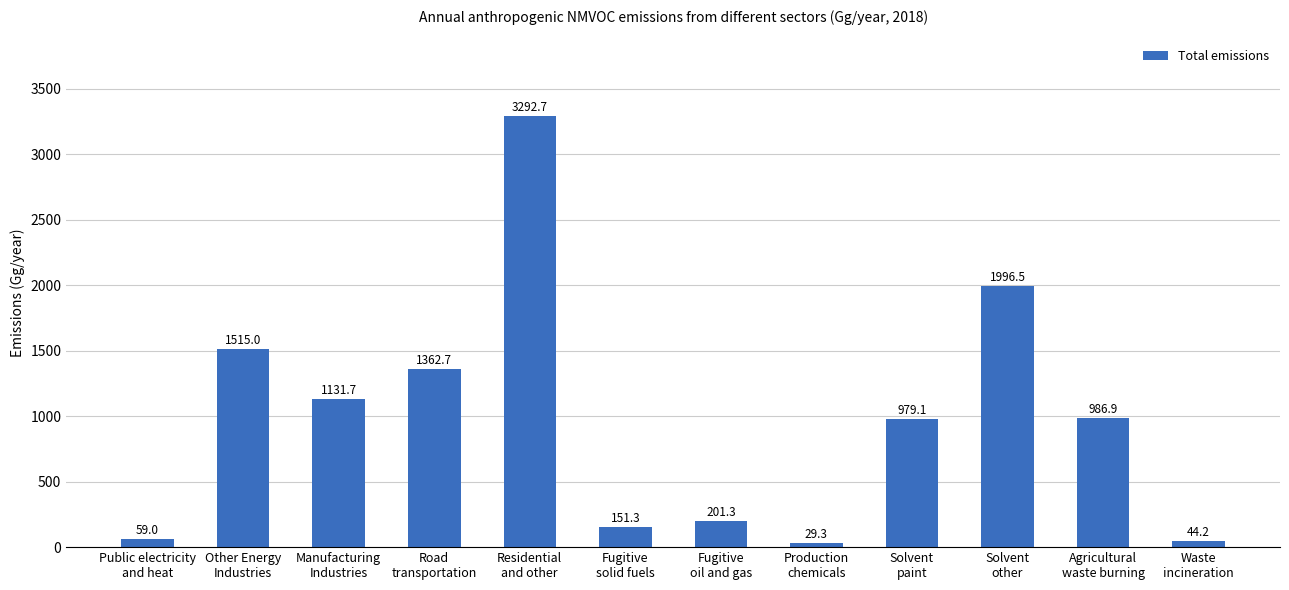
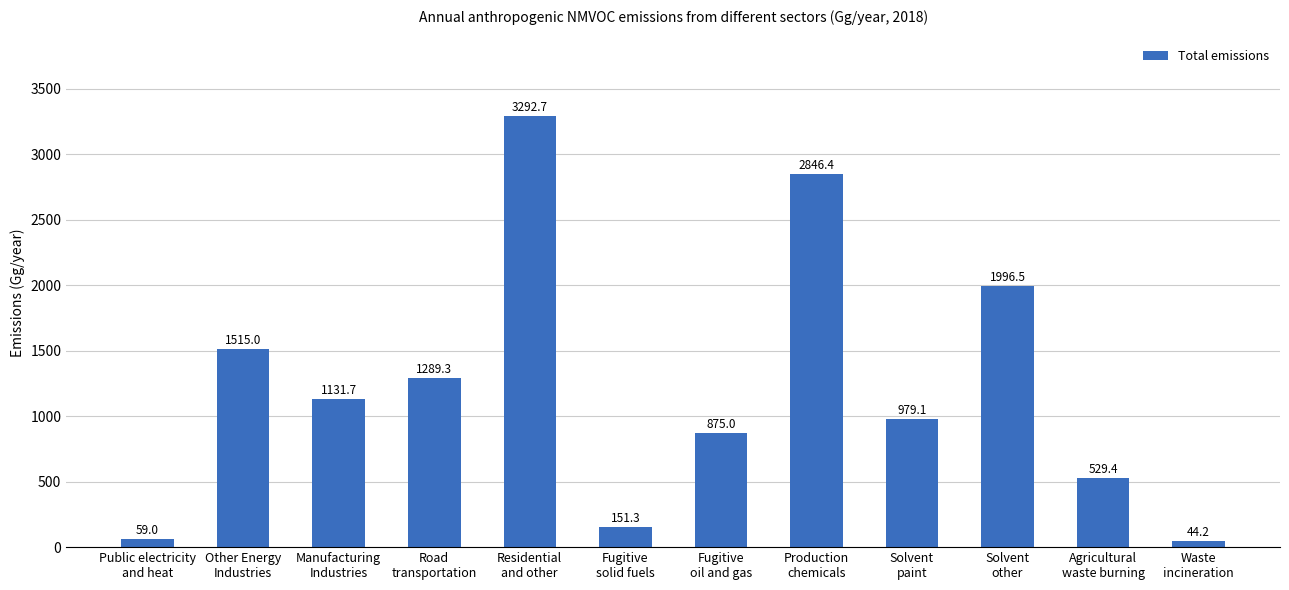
Road transportation: 1362.7 -> 1289.3
Fugitive oil and gas: 201.3 -> 875.0
Production chemicals: 29.3 -> 2846.4
Agricultural waste burning: 986.9 -> 529.4
